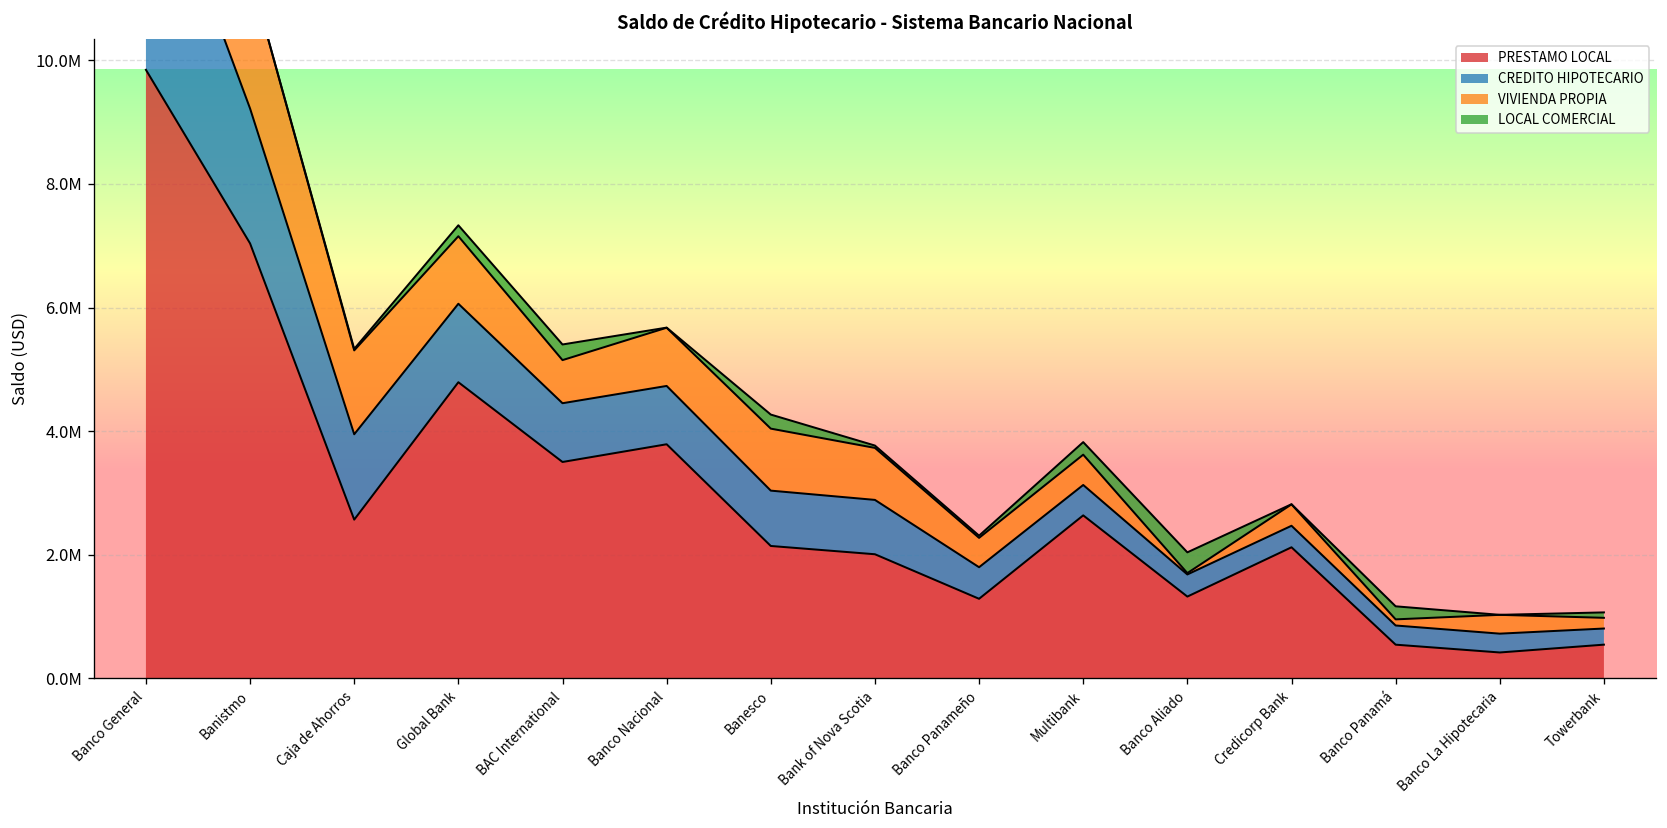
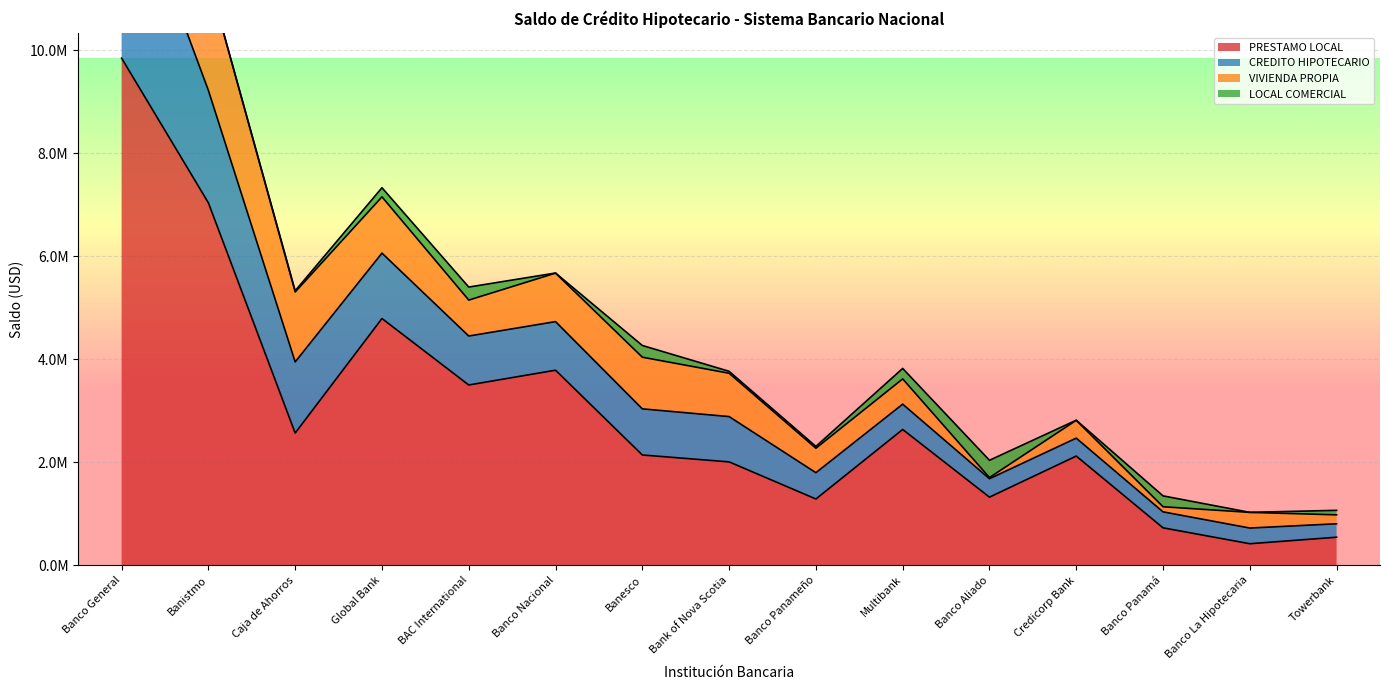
PRESTAMO LOCAL, Banco Panamá: 500000 -> 700000
